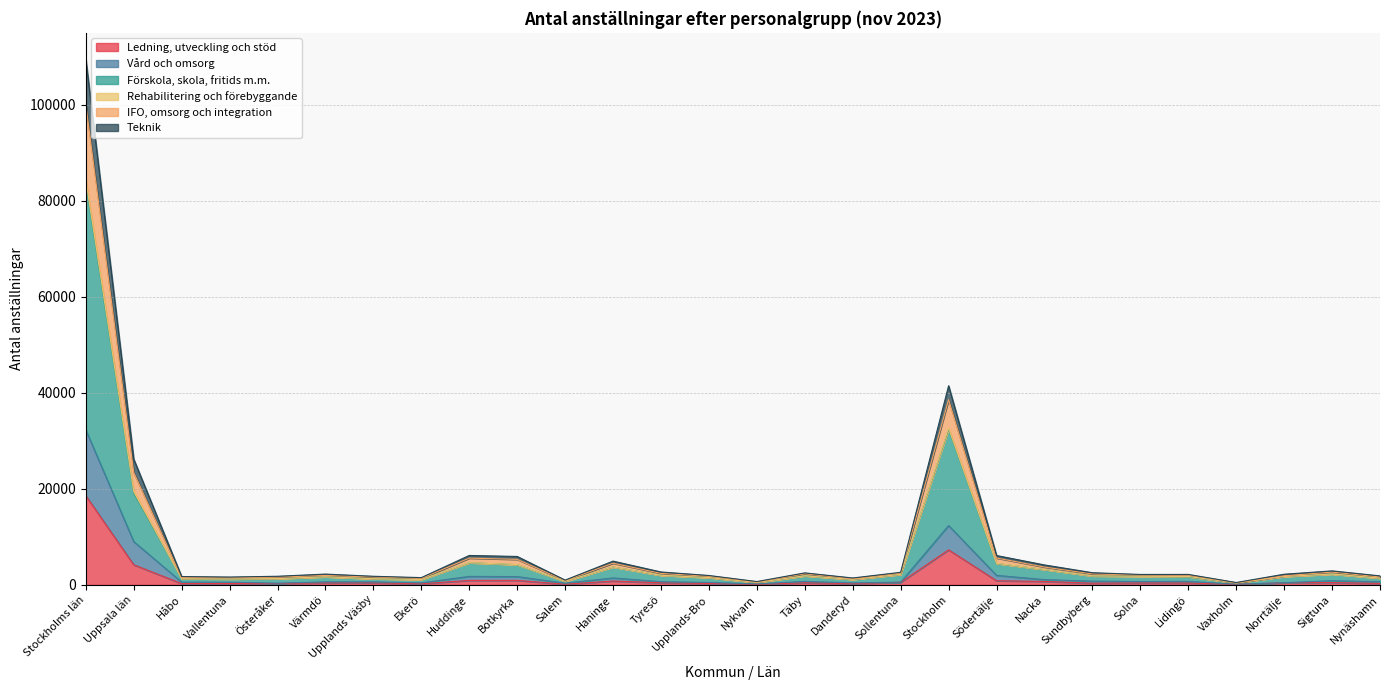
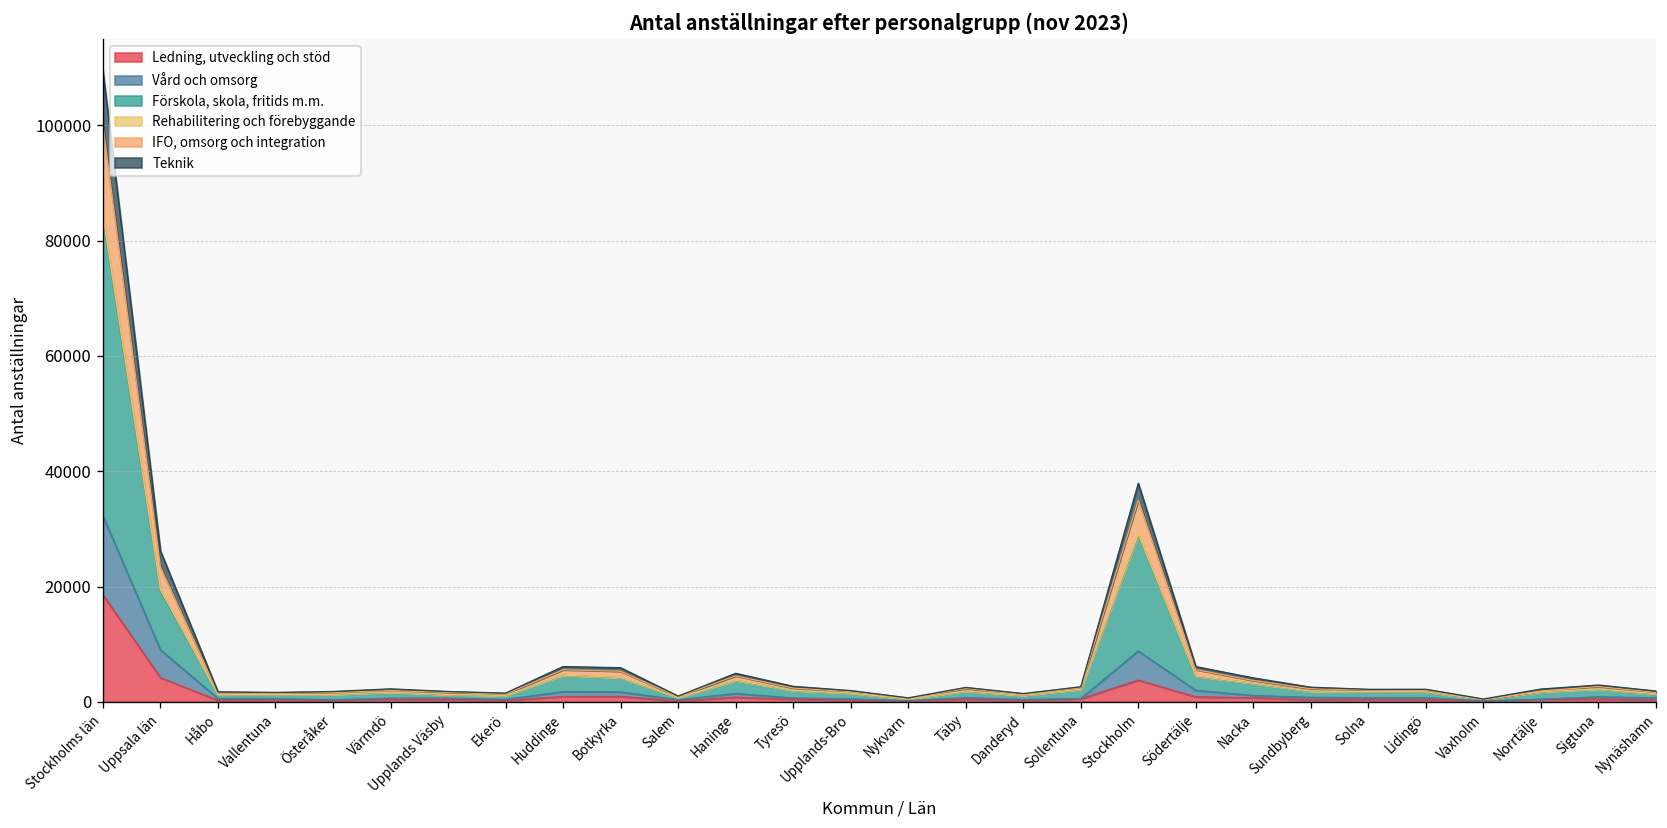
Ledning, utveckling och stöd, Stockholm: 7000 -> 4000
